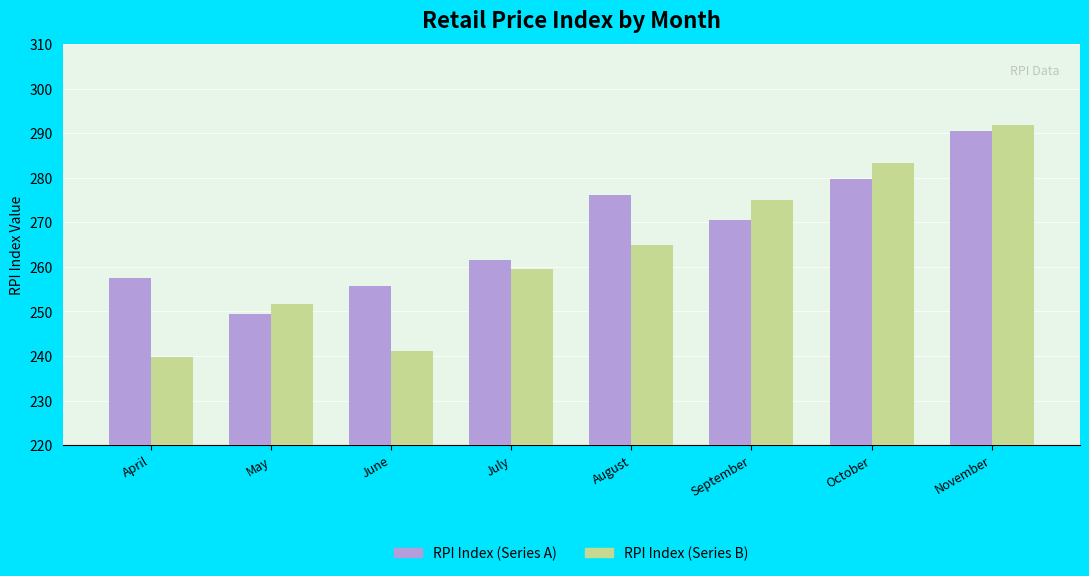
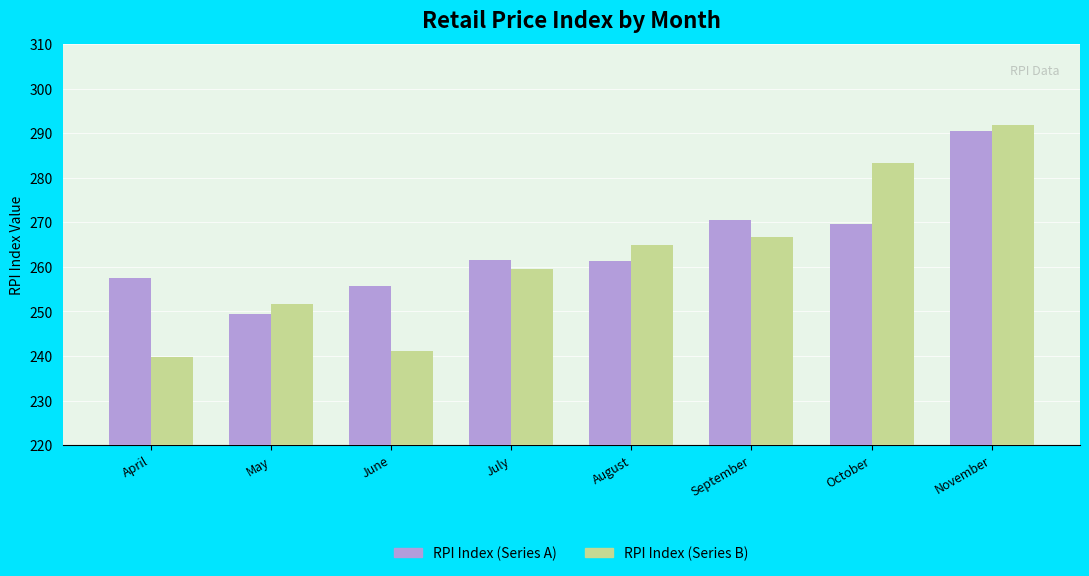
RPI Index (Series A), August: 276 -> 261
RPI Index (Series B), September: 275 -> 267
RPI Index (Series A), October: 280 -> 270
